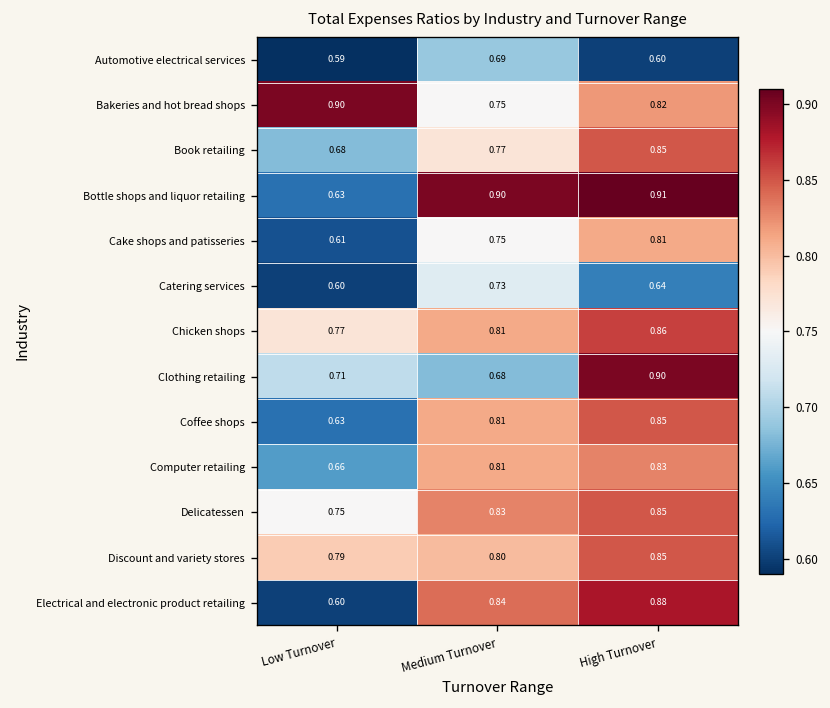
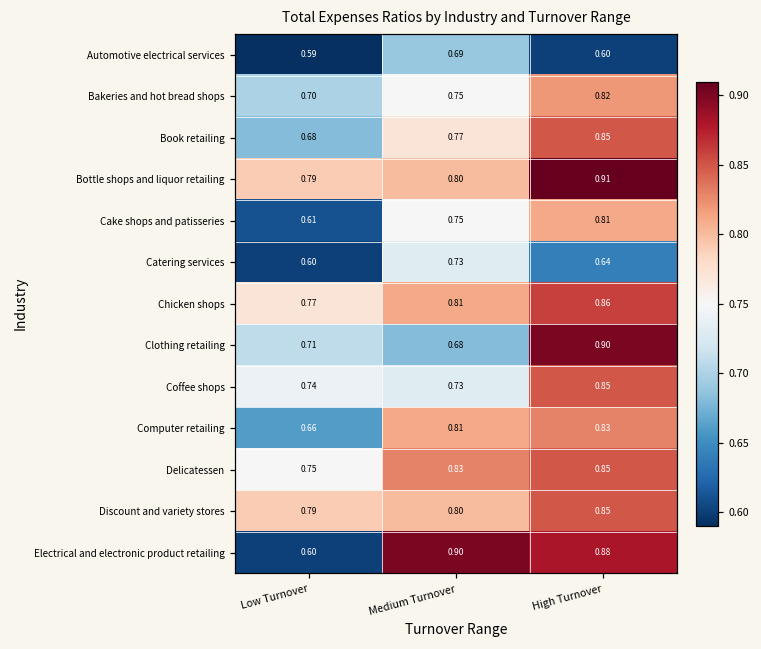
Bakeries and hot bread shops, Low Turnover: 0.90 -> 0.70
Bottle shops and liquor retailing, Low Turnover: 0.63 -> 0.79
Bottle shops and liquor retailing, Medium Turnover: 0.90 -> 0.80
Coffee shops, Low Turnover: 0.63 -> 0.74
Coffee shops, Medium Turnover: 0.81 -> 0.73
Electrical and electronic product retailing, Medium Turnover: 0.84 -> 0.90
